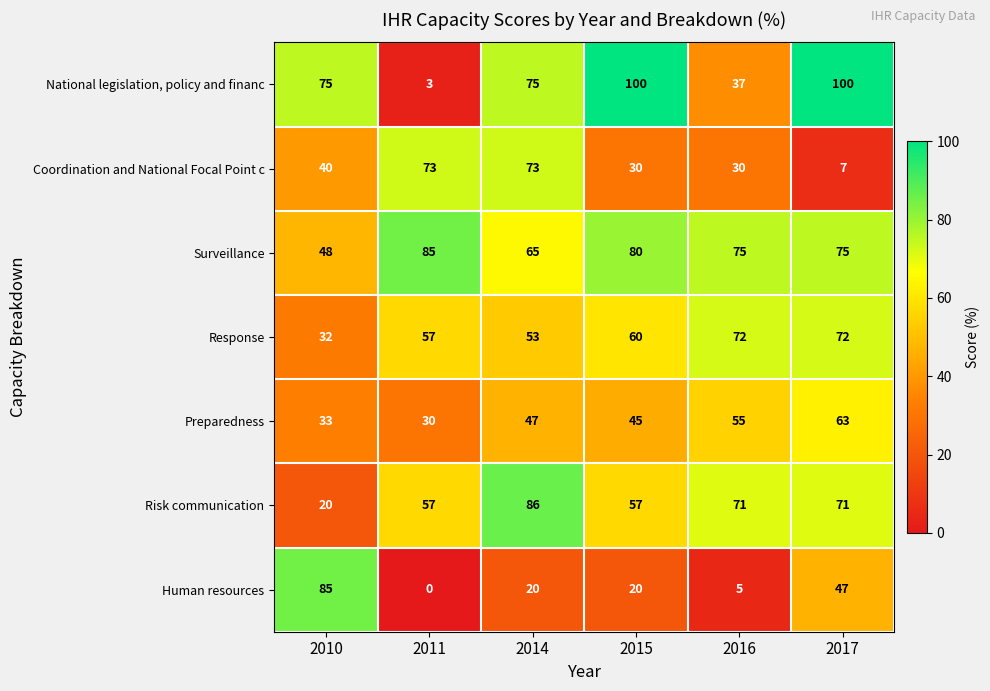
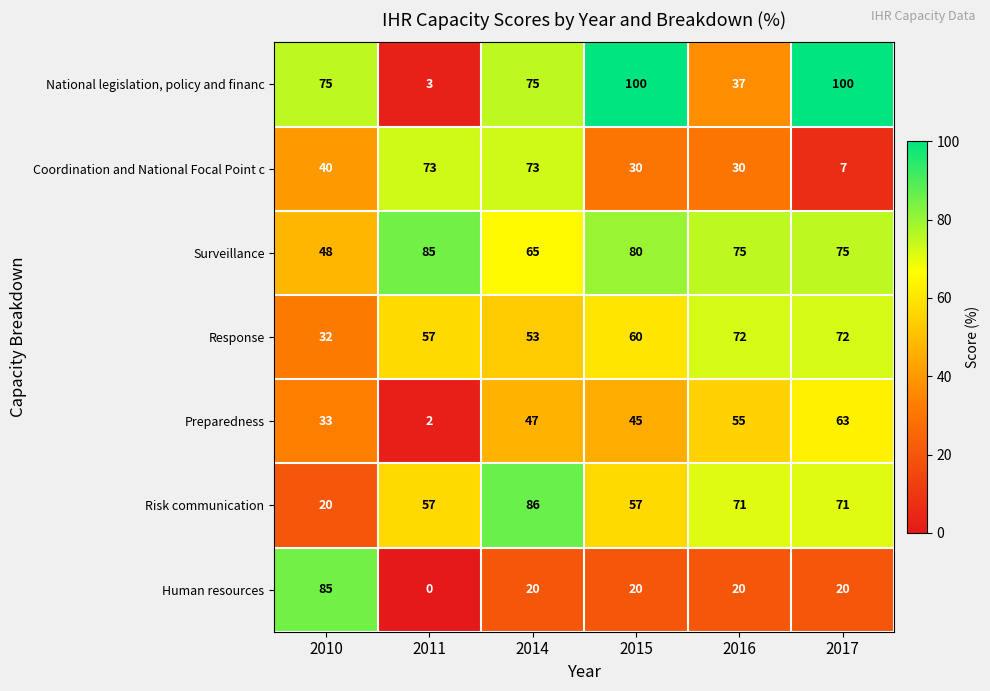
Preparedness, 2011: 30 -> 2
Human resources, 2016: 5 -> 20
Human resources, 2017: 47 -> 20
